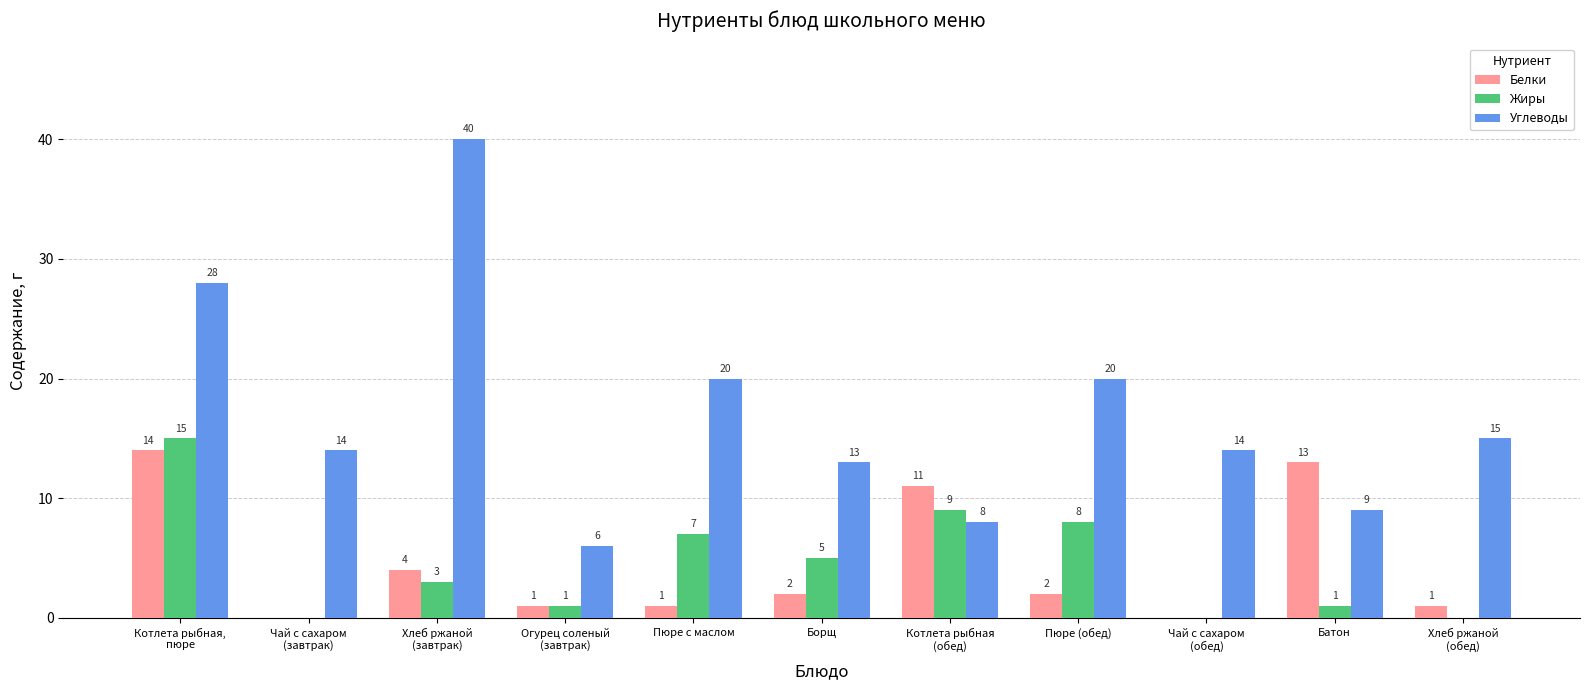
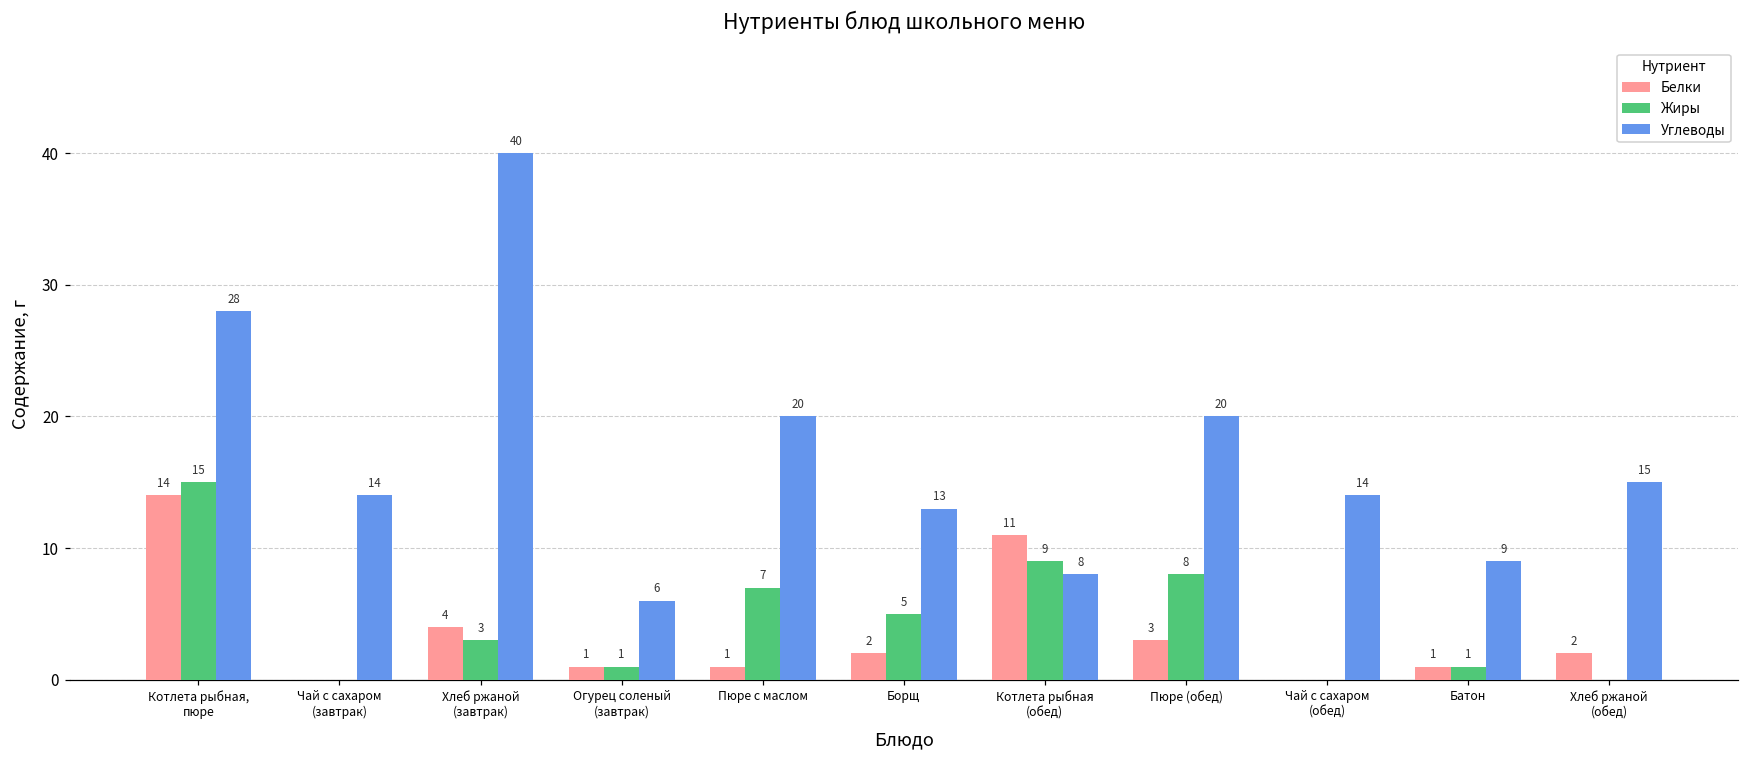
Белки, Пюре (обед): 2 -> 3
Белки, Батон: 13 -> 1
Белки, Хлеб ржаной (обед): 1 -> 2
